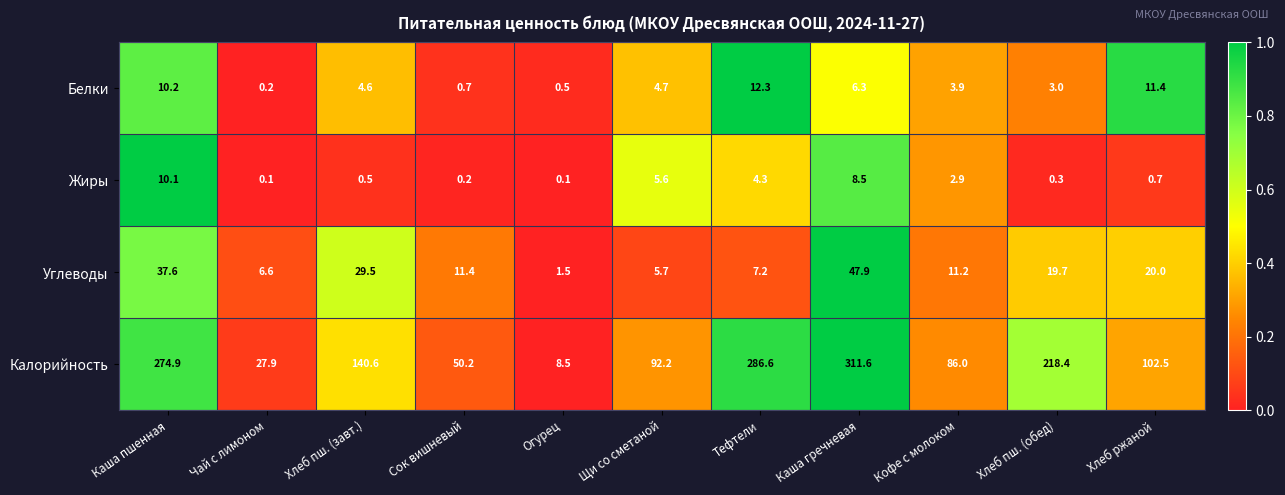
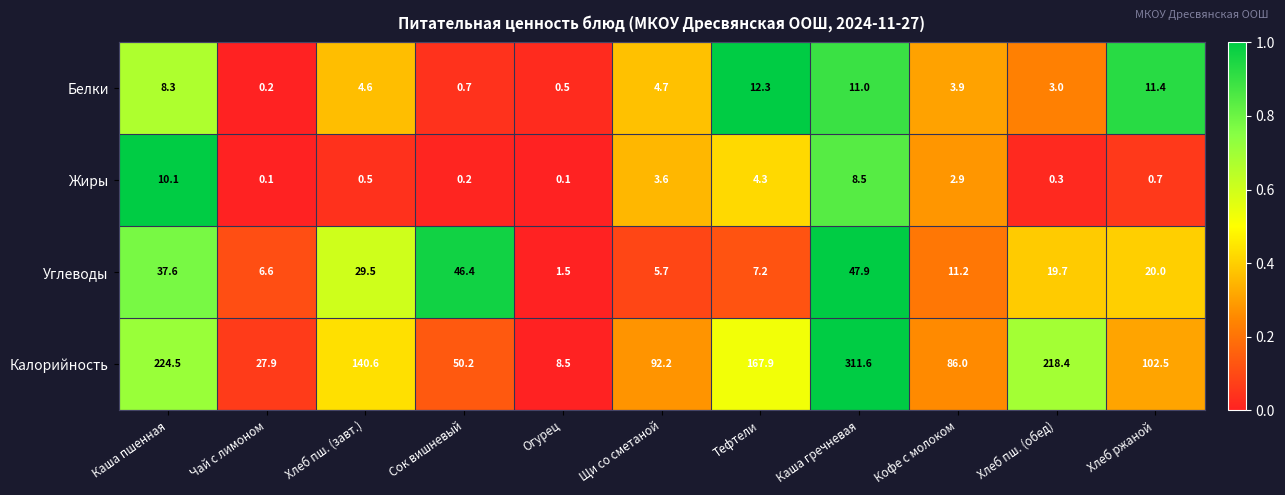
Белки, Каша пшенная: 10.2 -> 8.3
Белки, Каша гречневая: 6.3 -> 11.0
Жиры, Щи со сметаной: 5.6 -> 3.6
Углеводы, Сок вишневый: 11.4 -> 46.4
Калорийность, Каша пшенная: 274.9 -> 224.5
Калорийность, Тефтели: 286.6 -> 167.9
